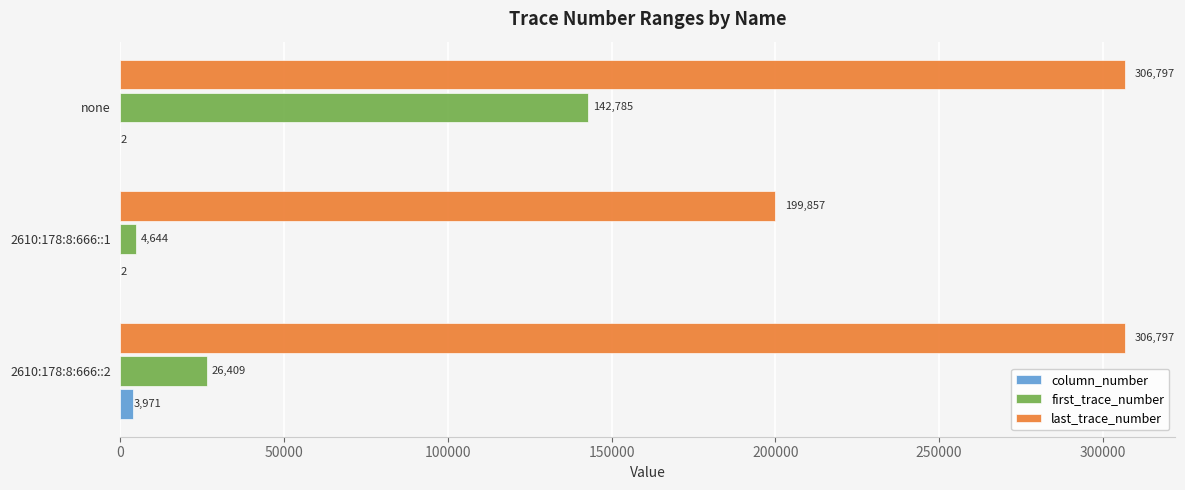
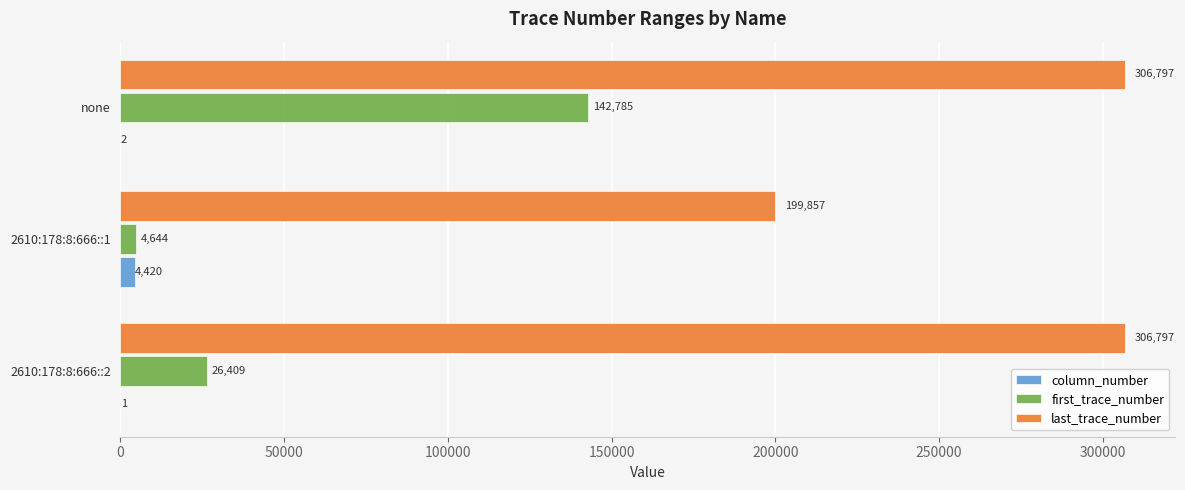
column_number, 2610:178:8:666::1: 2 -> 4,420
column_number, 2610:178:8:666::2: 3,971 -> 1
